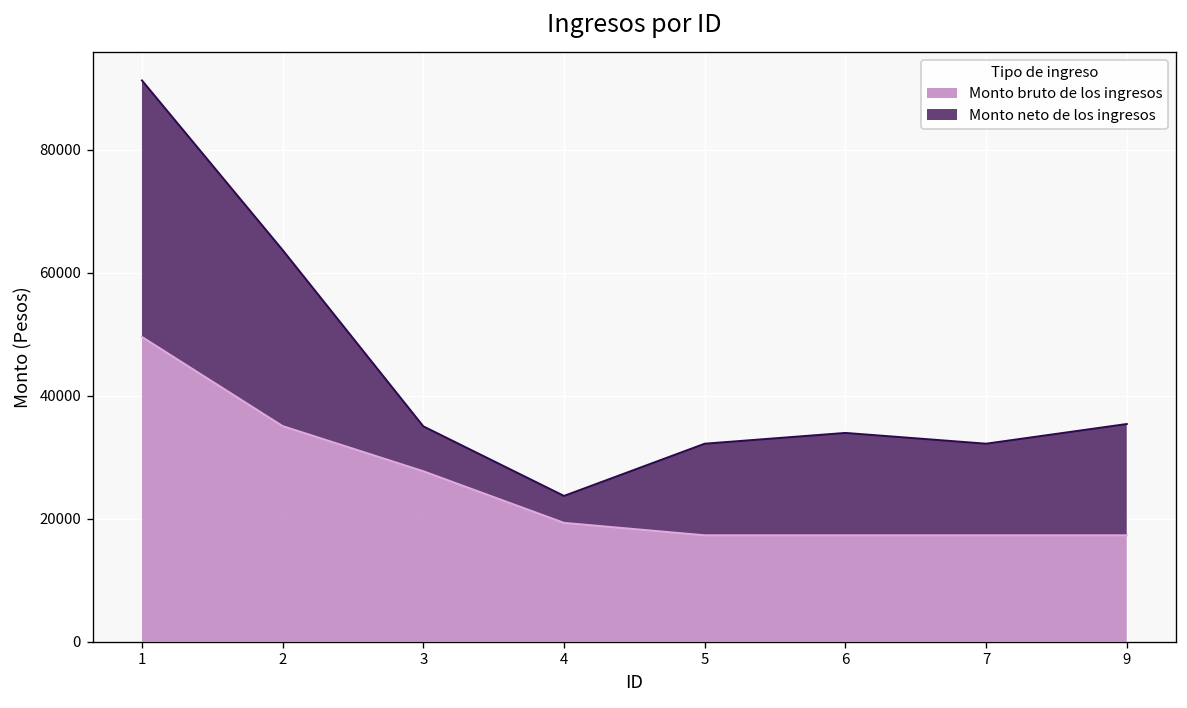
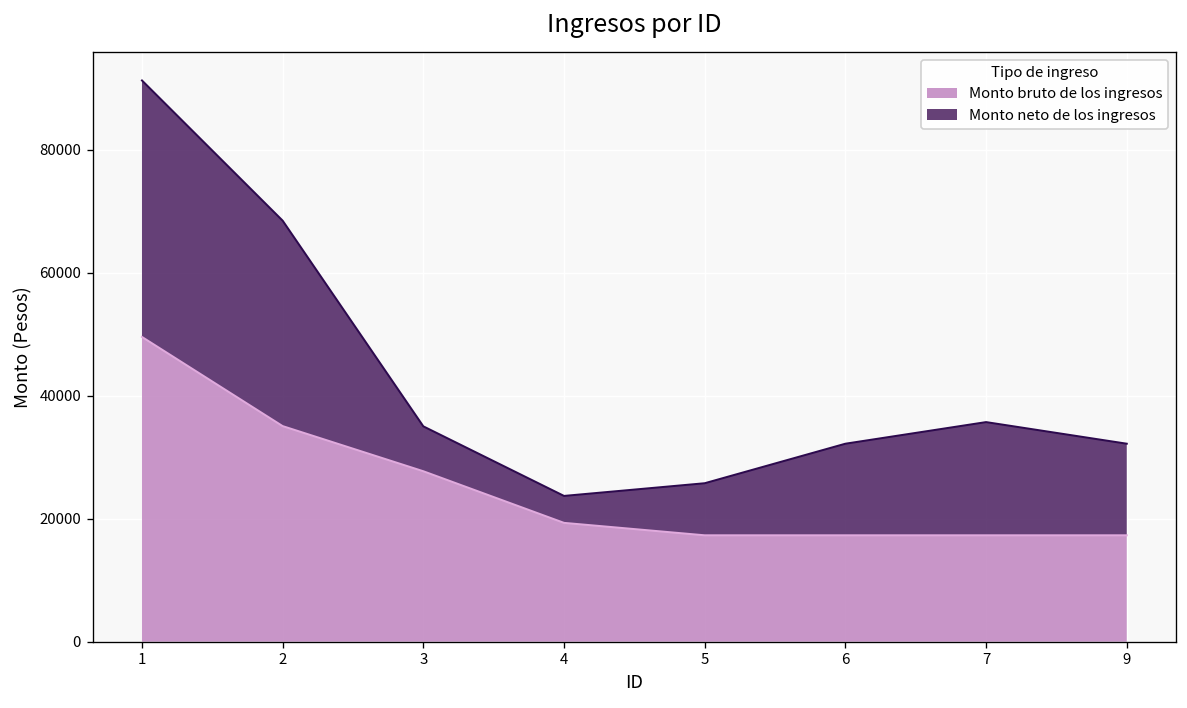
Monto neto de los ingresos, 2: 29000 -> 33000
Monto neto de los ingresos, 5: 15000 -> 8000
Monto neto de los ingresos, 6: 17000 -> 15000
Monto neto de los ingresos, 7: 15000 -> 18000
Monto neto de los ingresos, 9: 18000 -> 15000
